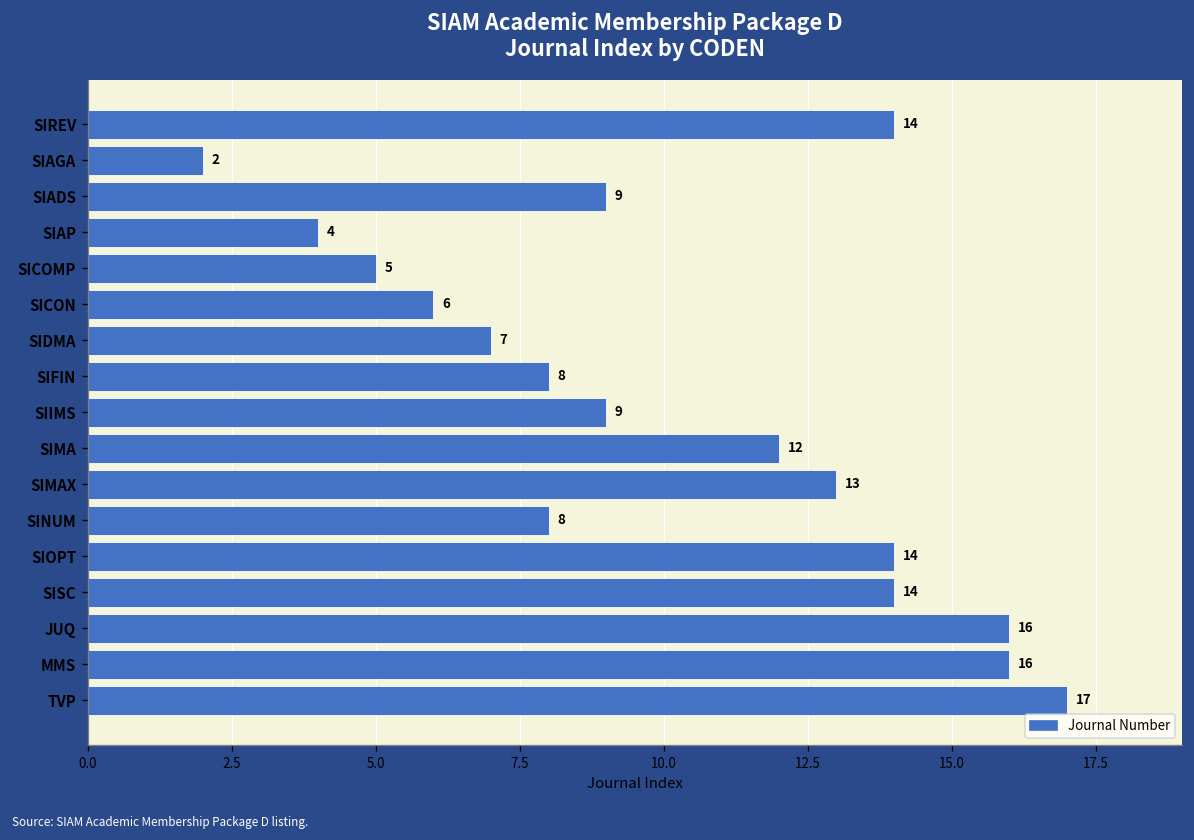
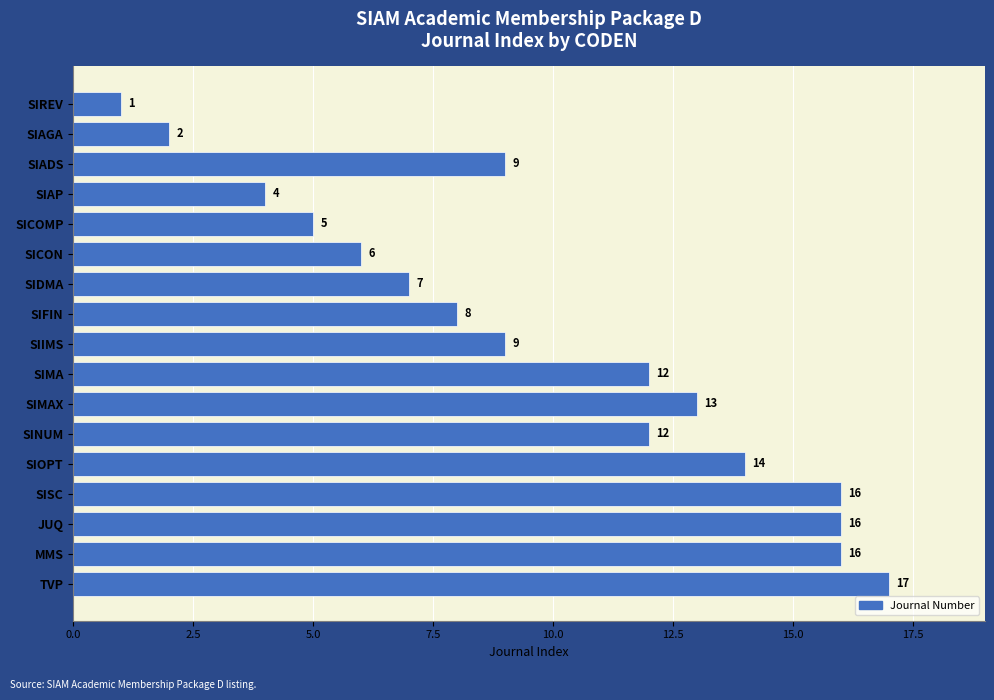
SIREV: 14 -> 1
SINUM: 8 -> 12
SISC: 14 -> 16
